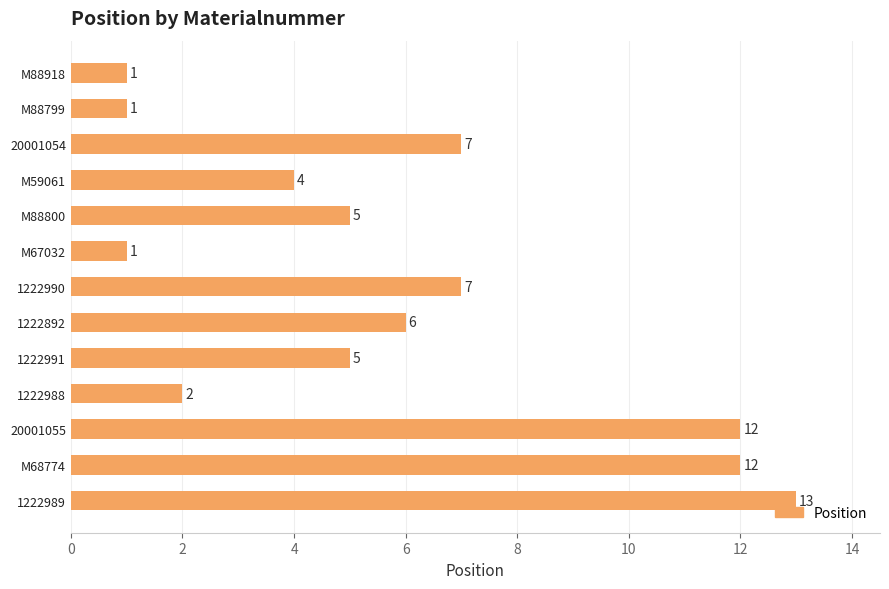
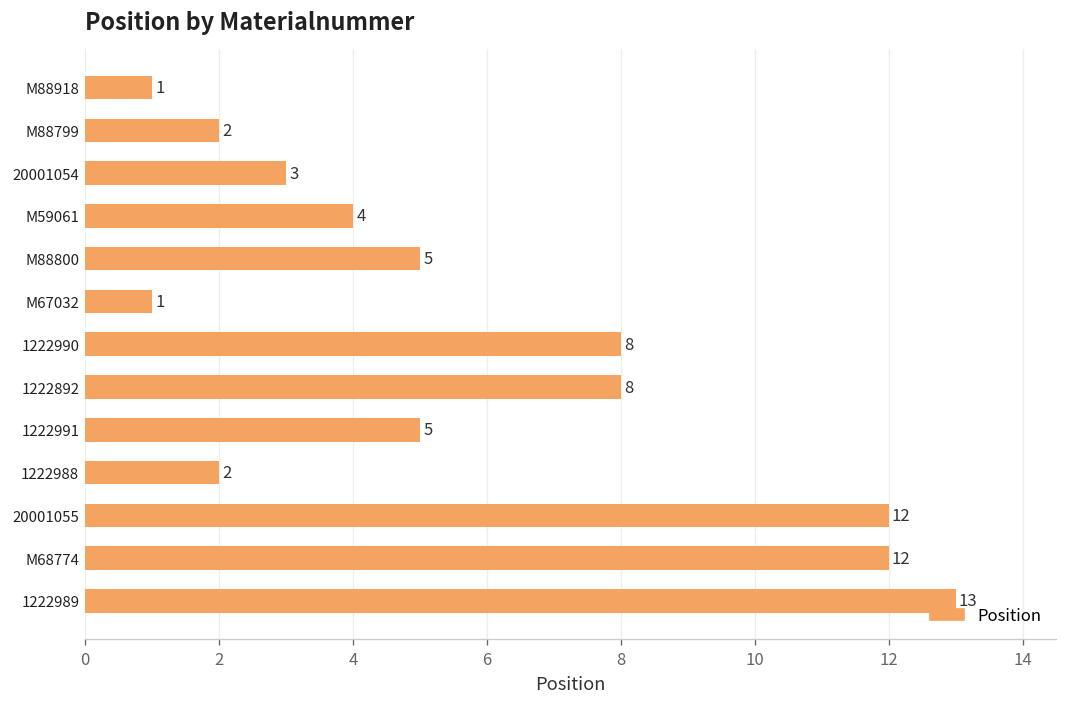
M88799: 1 -> 2
20001054: 7 -> 3
1222990: 7 -> 8
1222892: 6 -> 8
